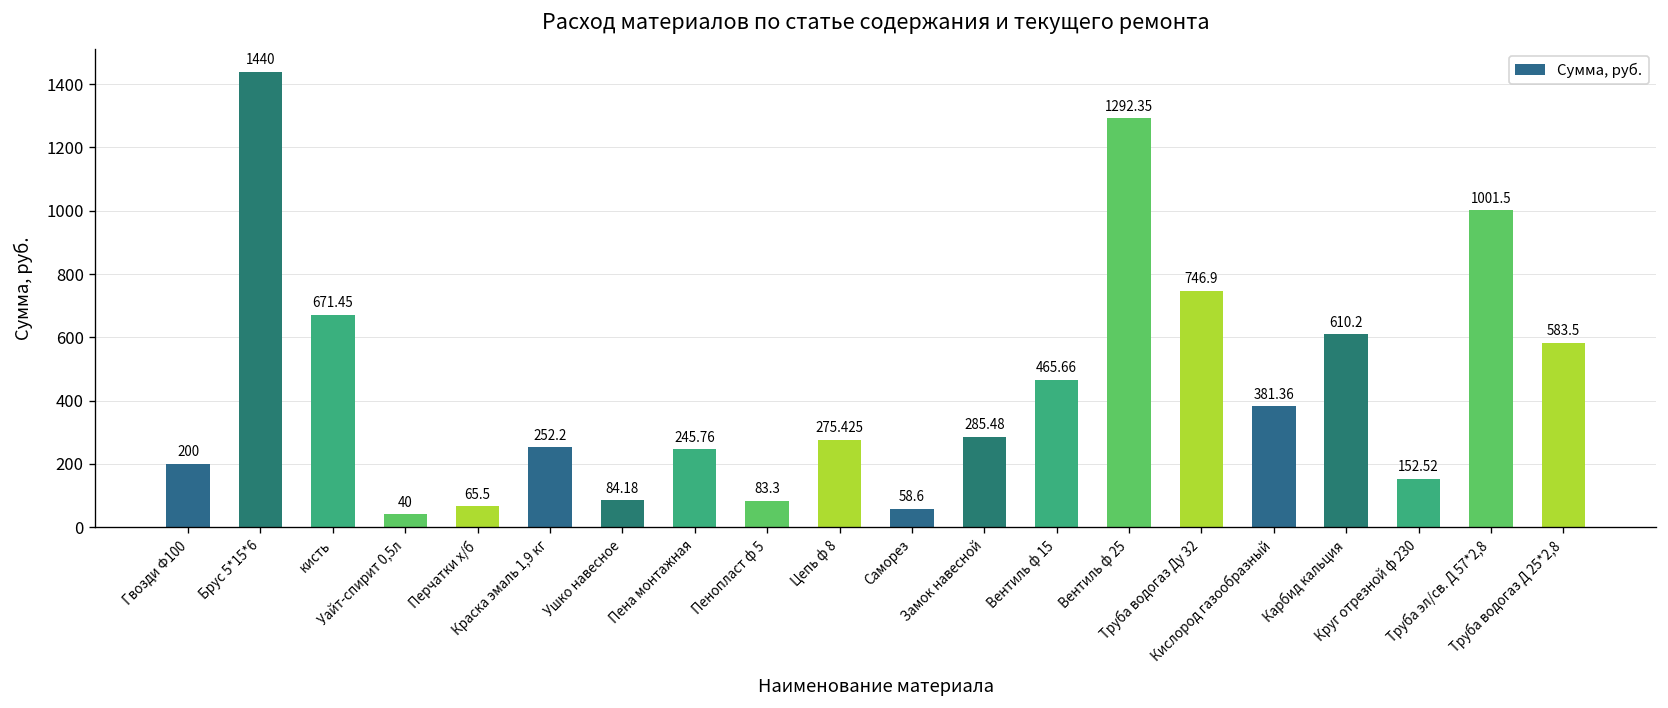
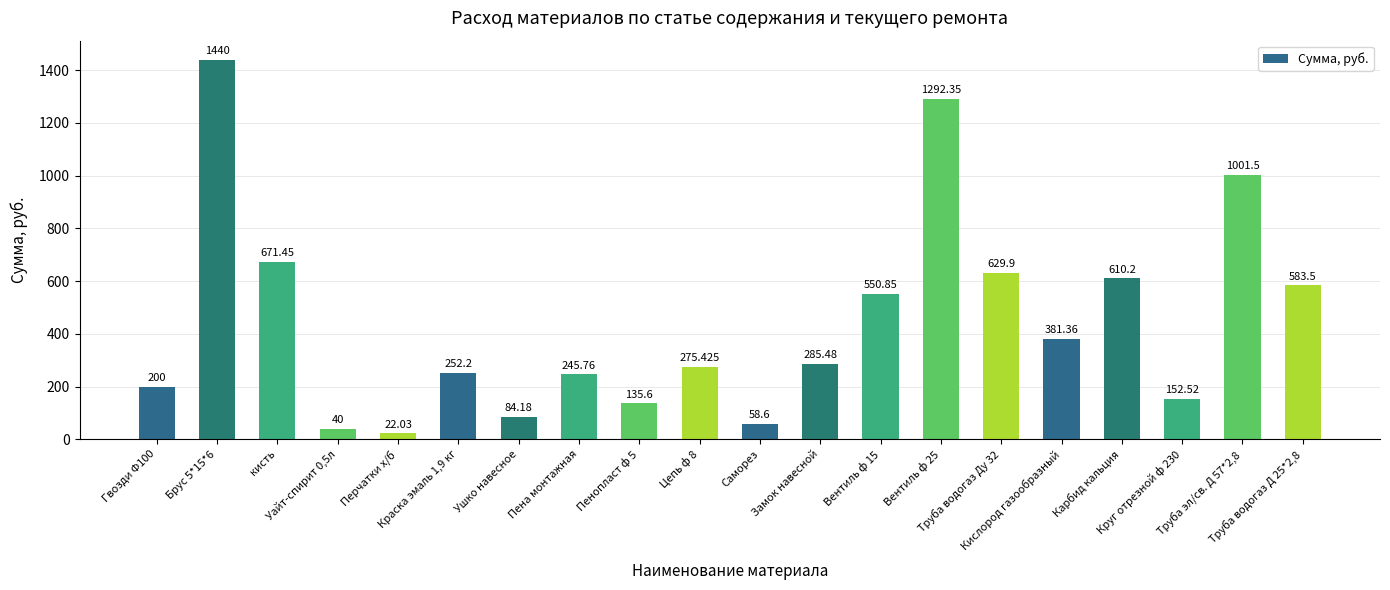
Перчатки х/б: 65.5 -> 22.03
Пенопласт ф 5: 83.3 -> 135.6
Вентиль ф 15: 465.66 -> 550.85
Труба водогаз Ду 32: 746.9 -> 629.9
